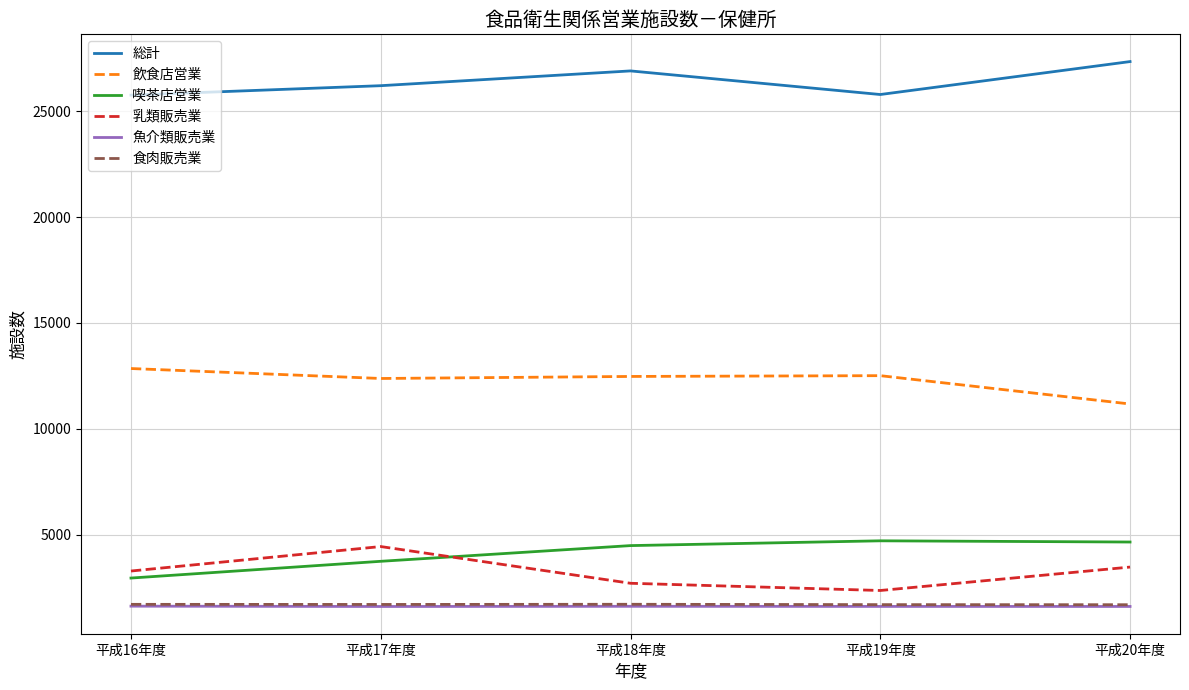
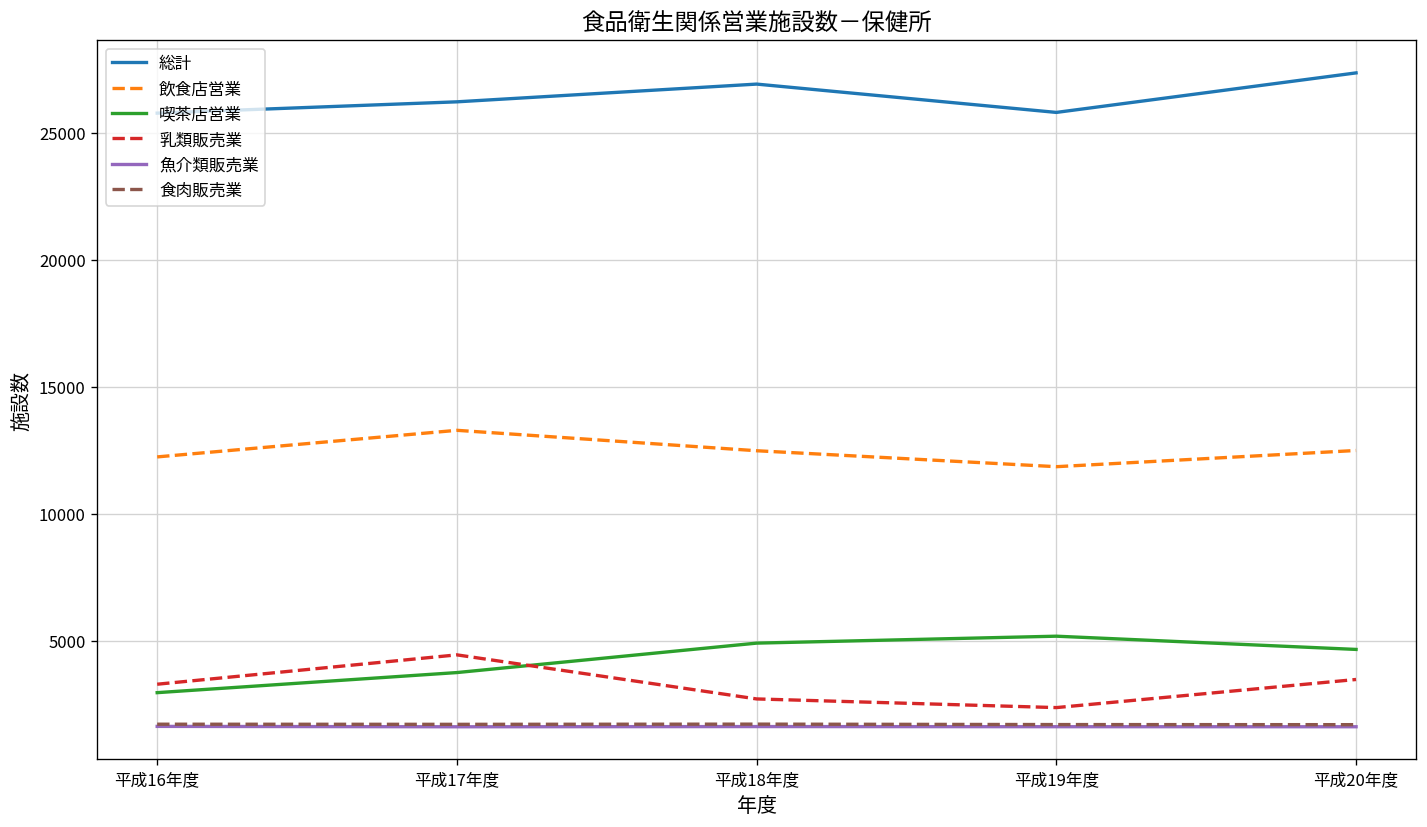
飲食店営業, 平成16年度: 12800 -> 12200
飲食店営業, 平成17年度: 12400 -> 13300
喫茶店営業, 平成18年度: 4500 -> 4900
飲食店営業, 平成19年度: 12500 -> 11800
喫茶店営業, 平成19年度: 4700 -> 5200
飲食店営業, 平成20年度: 11200 -> 12500
